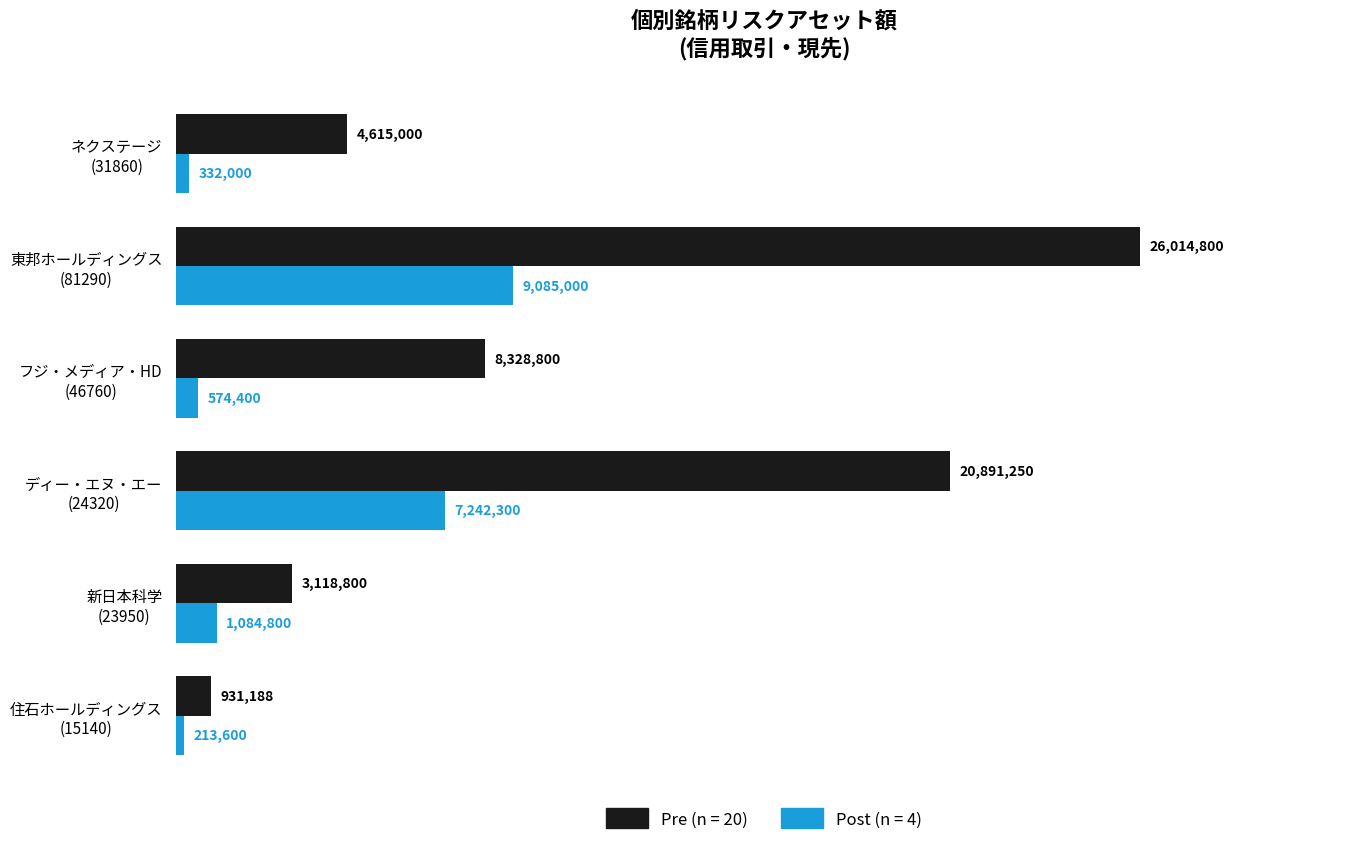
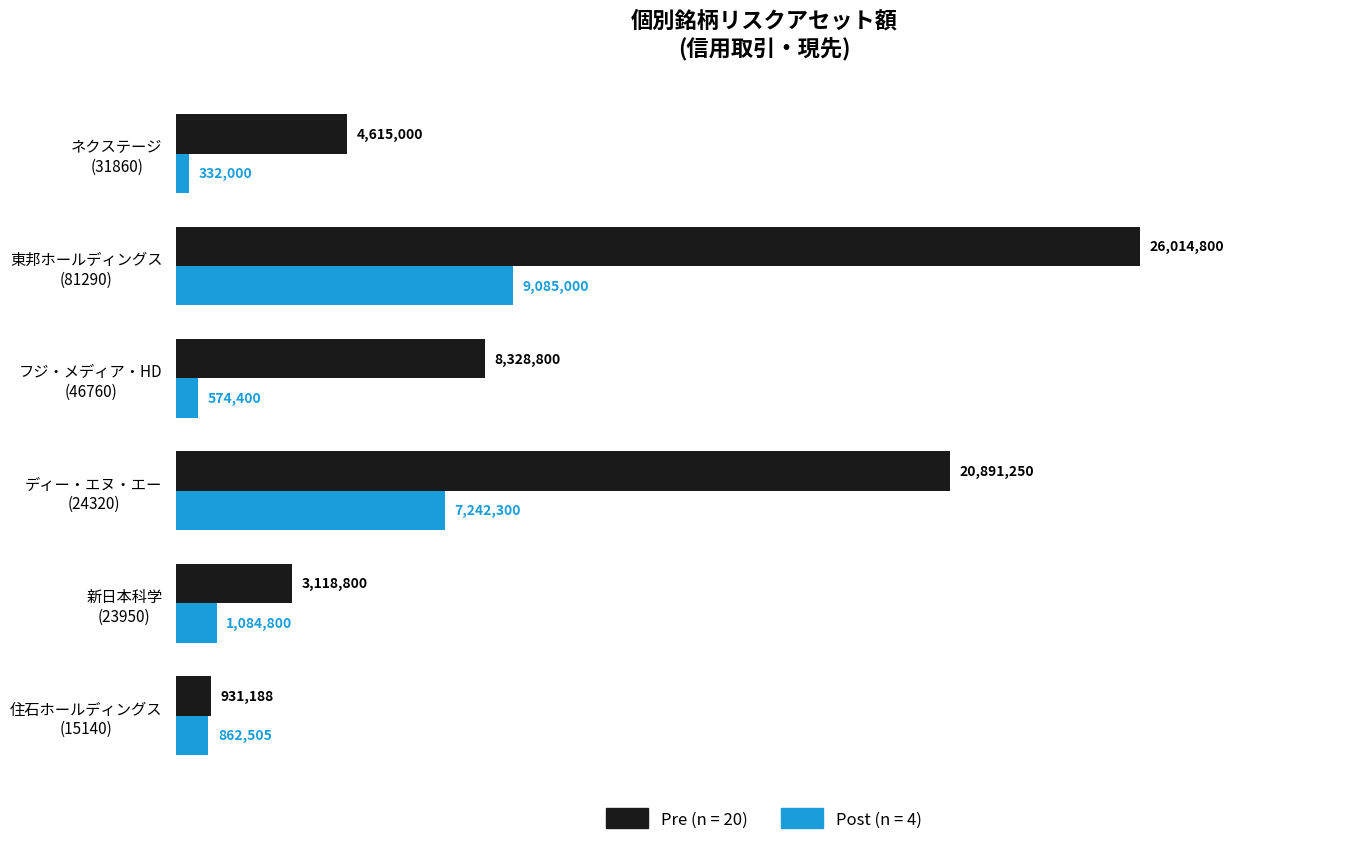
Post (n = 4), 住石ホールディングス (15140): 213,600 -> 862,505
